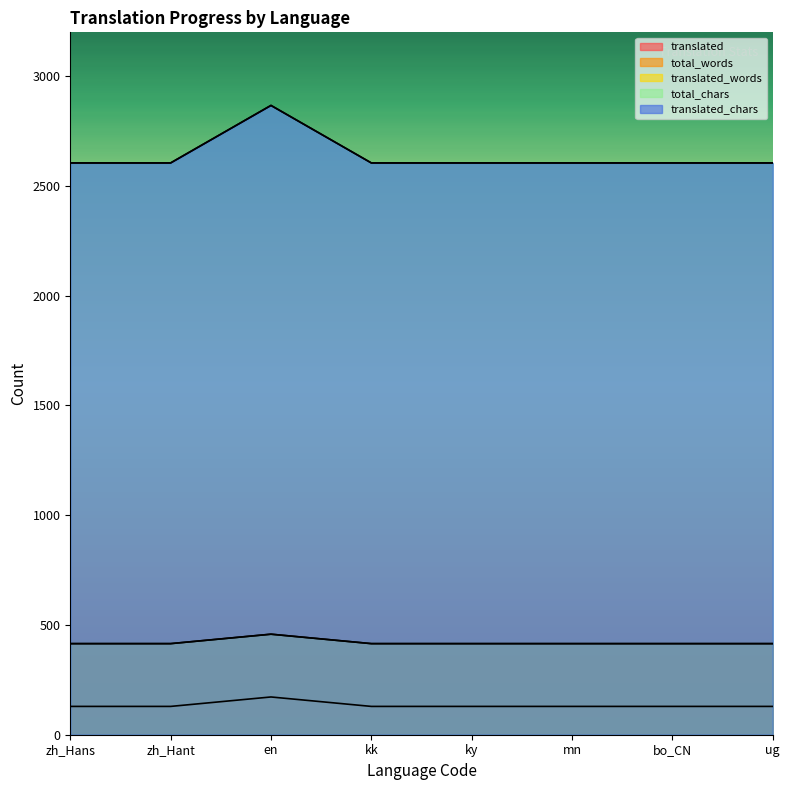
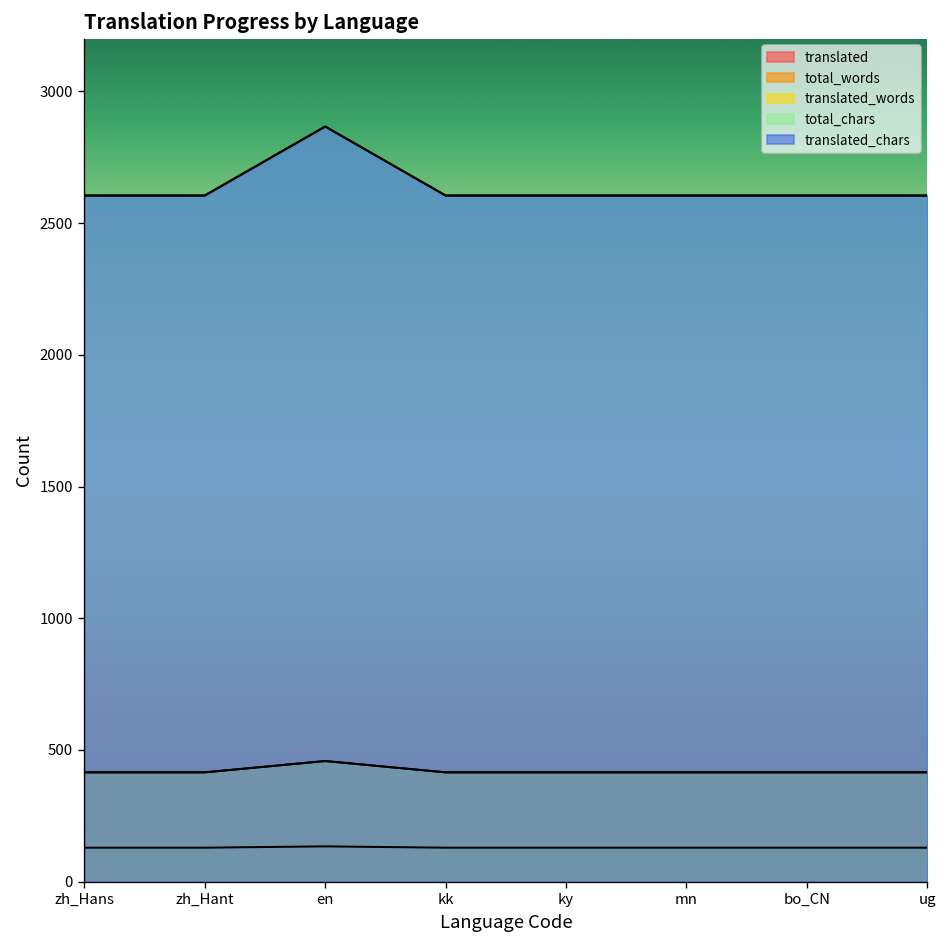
translated, en: 170 -> 130
